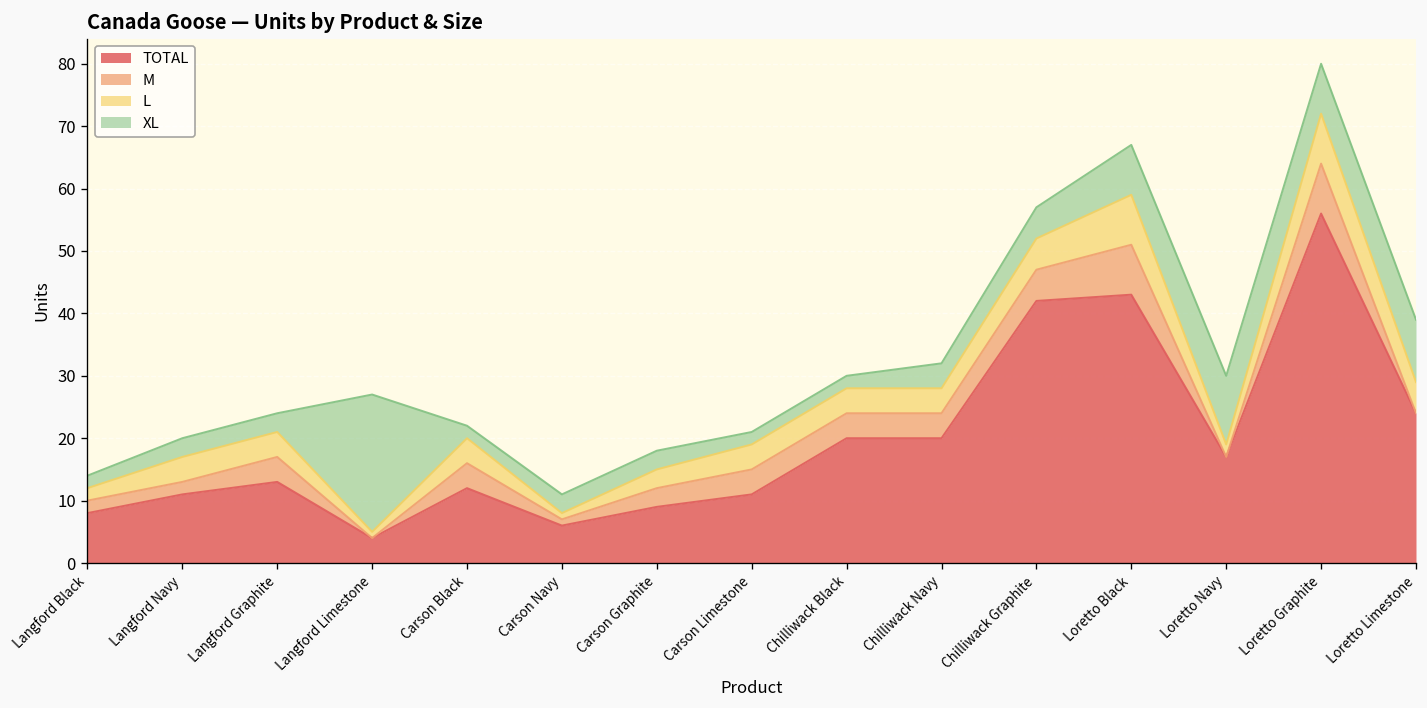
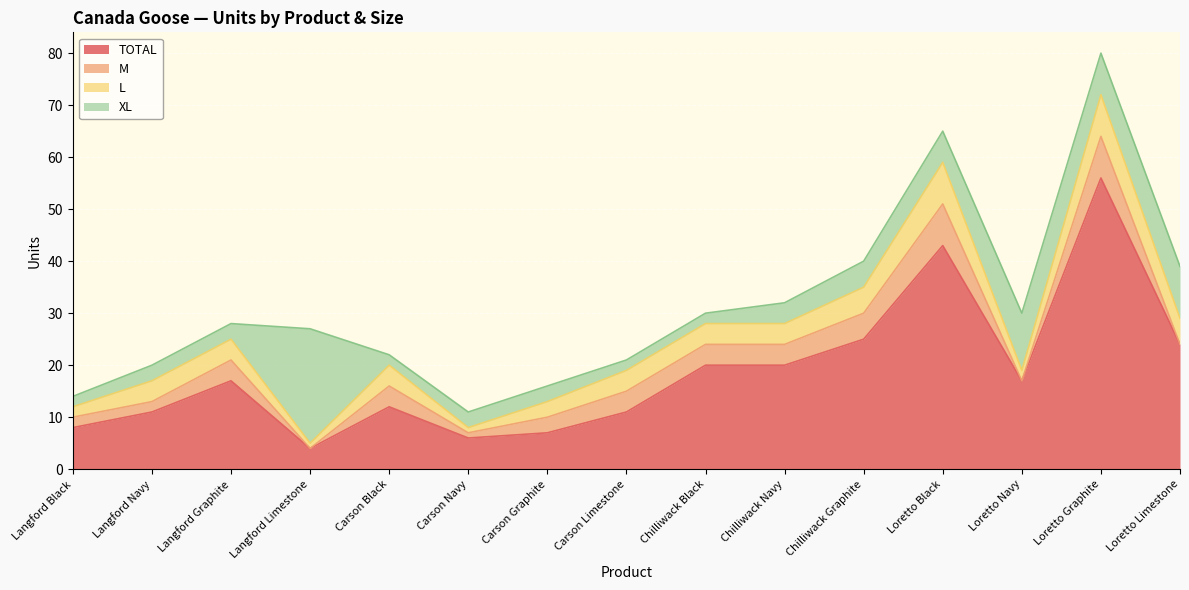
TOTAL, Langford Graphite: 13 -> 17
TOTAL, Carson Graphite: 9 -> 7
TOTAL, Chilliwack Graphite: 42 -> 25
XL, Loretto Black: 8 -> 6
